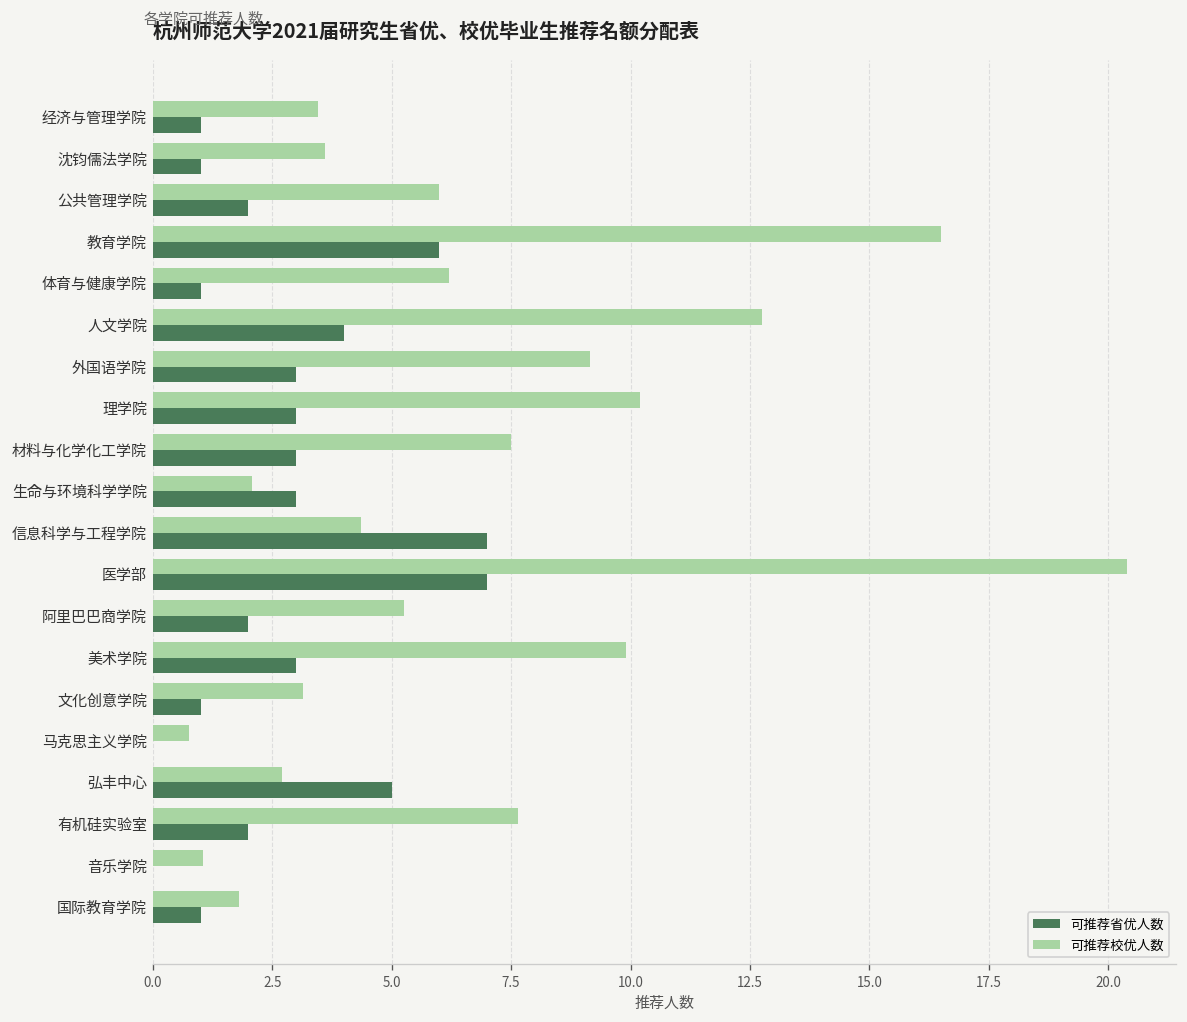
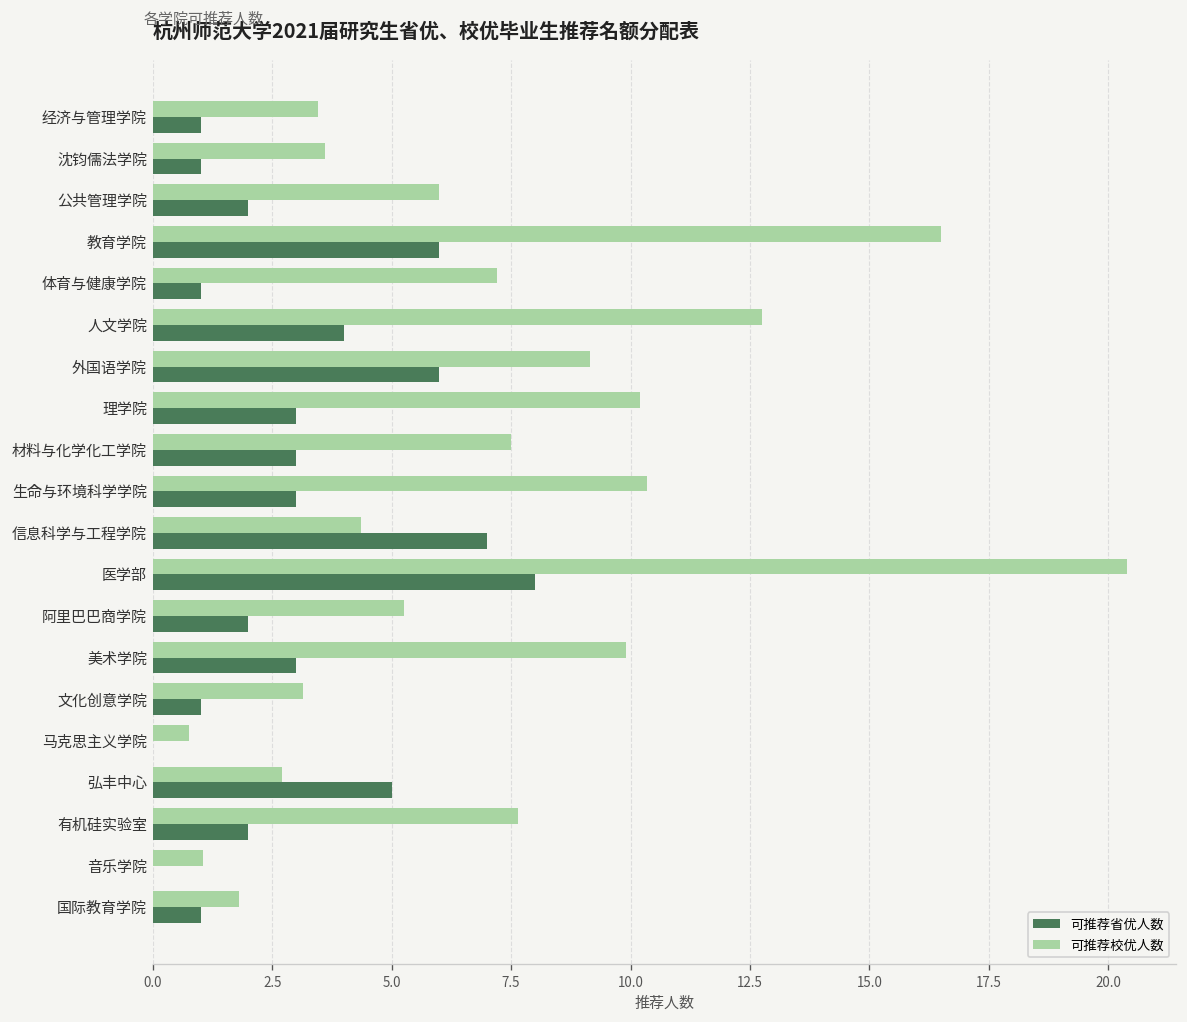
可推荐校优人数, 体育与健康学院: 6.2 -> 7.2
可推荐省优人数, 外国语学院: 3 -> 6
可推荐校优人数, 生命与环境科学学院: 2.1 -> 10.4
可推荐省优人数, 医学部: 7 -> 8
